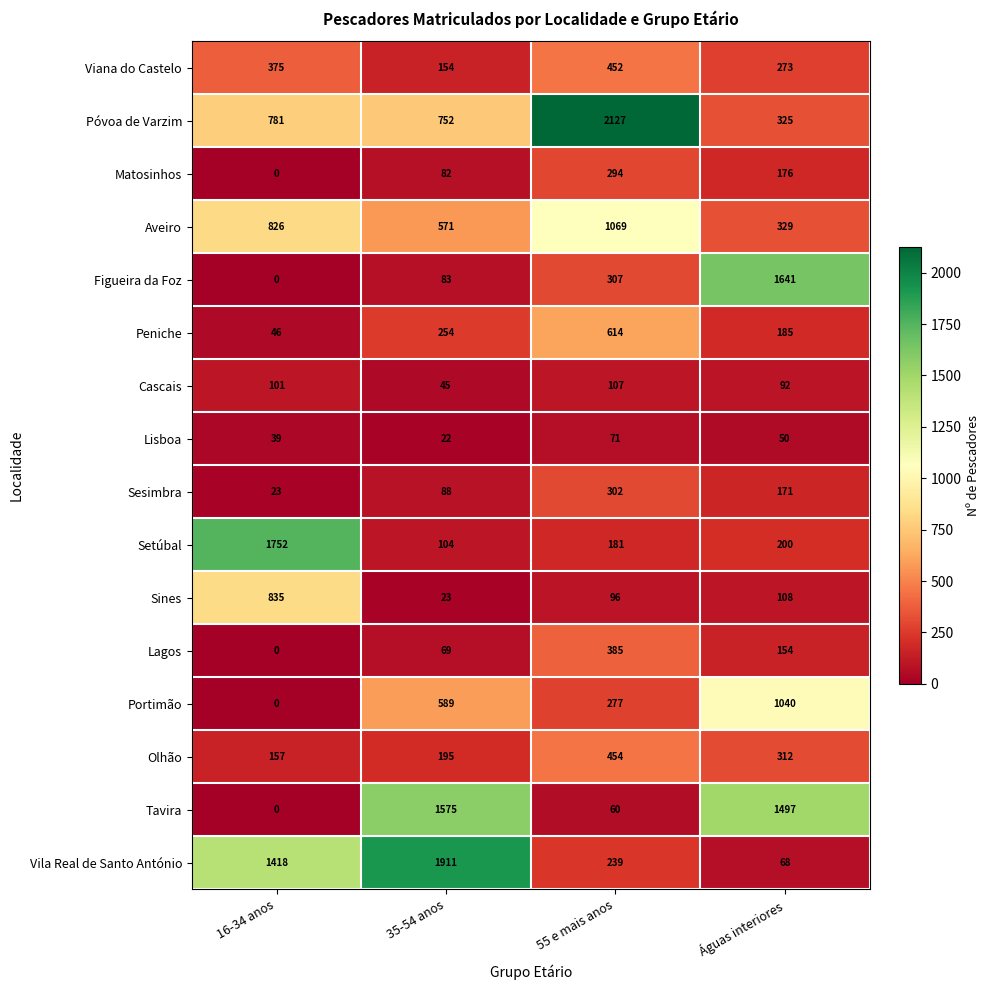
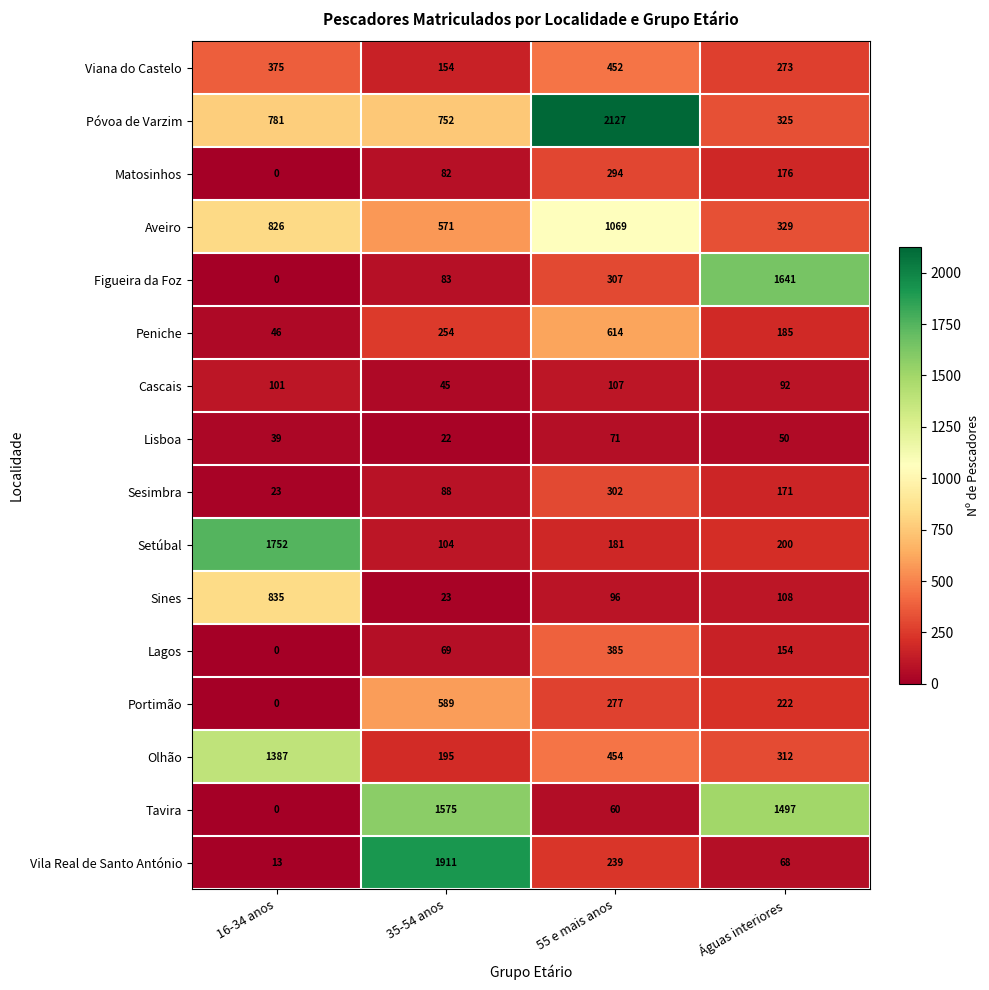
Portimão, Águas interiores: 1040 -> 222
Olhão, 16-34 anos: 157 -> 1387
Vila Real de Santo António, 16-34 anos: 1418 -> 13
